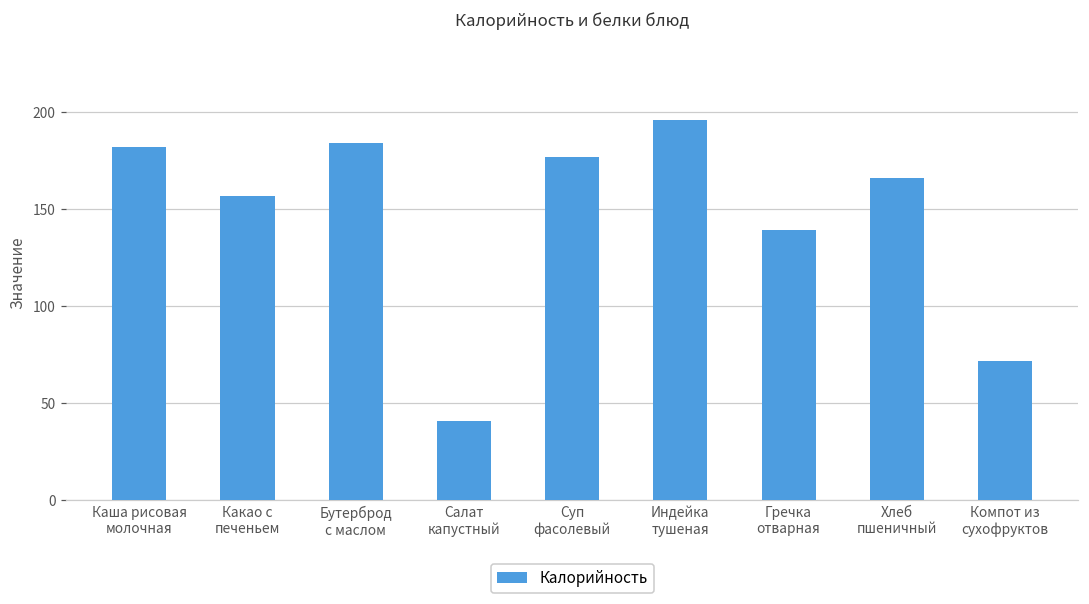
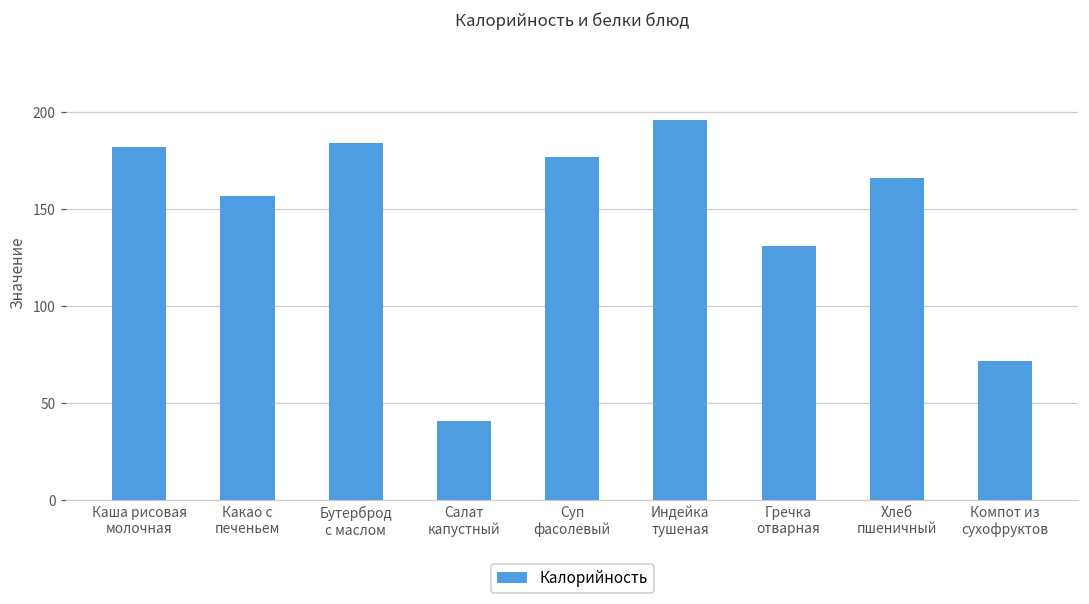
Гречка отварная: 139 -> 131
